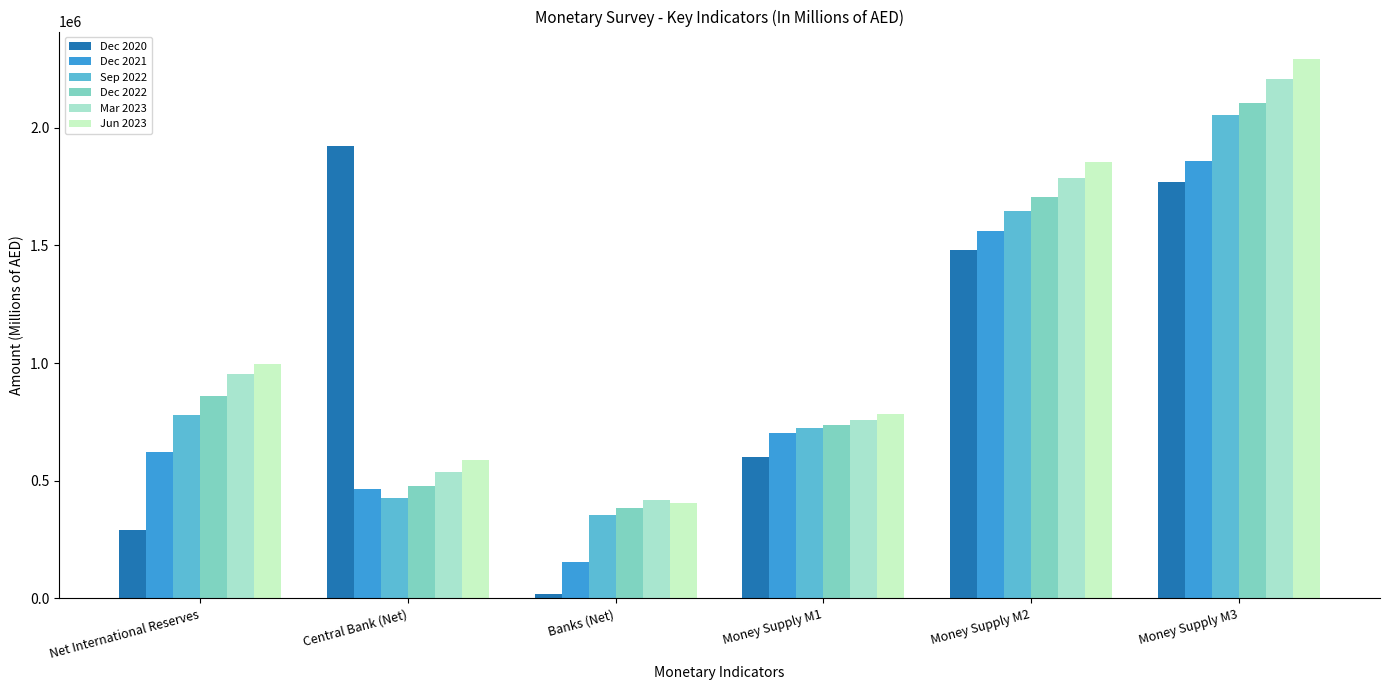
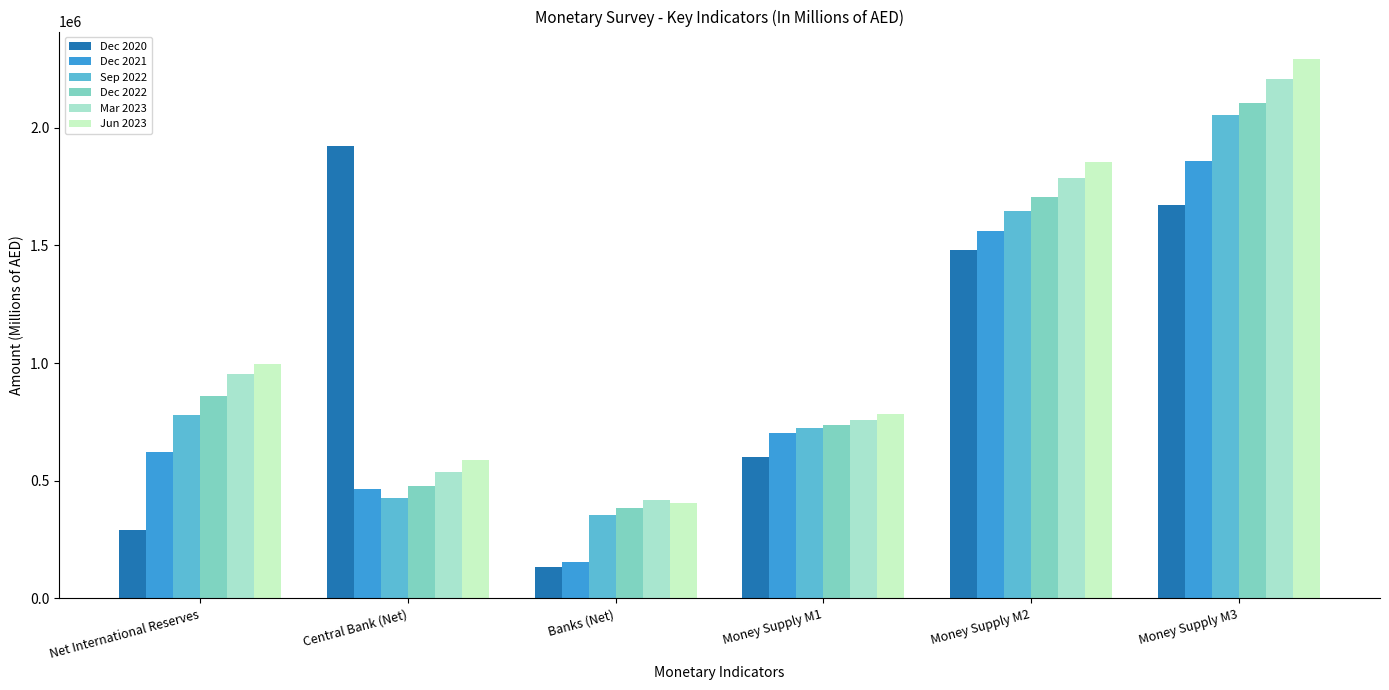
Dec 2020, Banks (Net): 20000 -> 130000
Dec 2020, Money Supply M3: 1770000 -> 1670000
